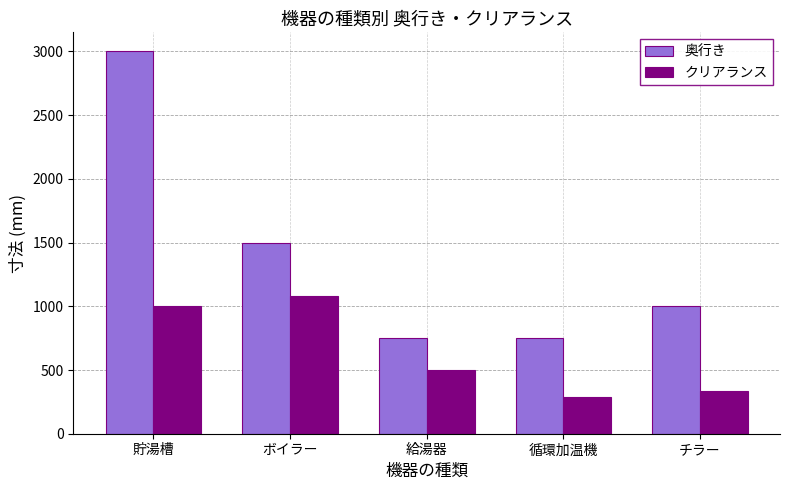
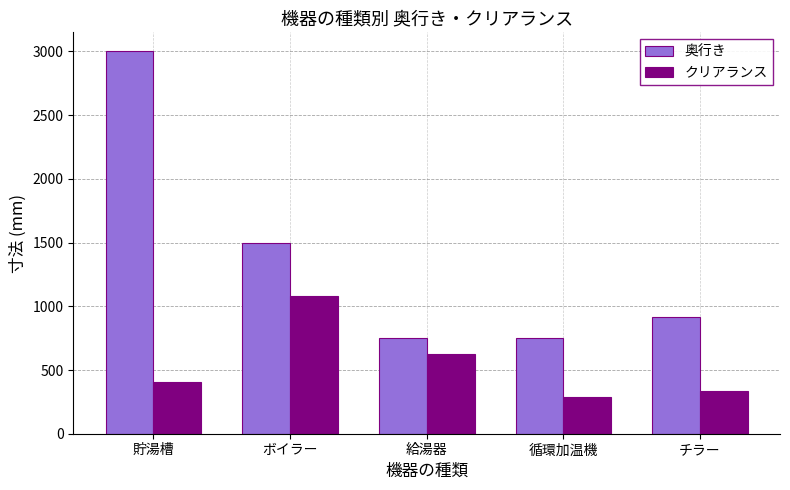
クリアランス, 貯湯槽: 1000 -> 410
クリアランス, 給湯器: 500 -> 630
奥行き, チラー: 1000 -> 910
